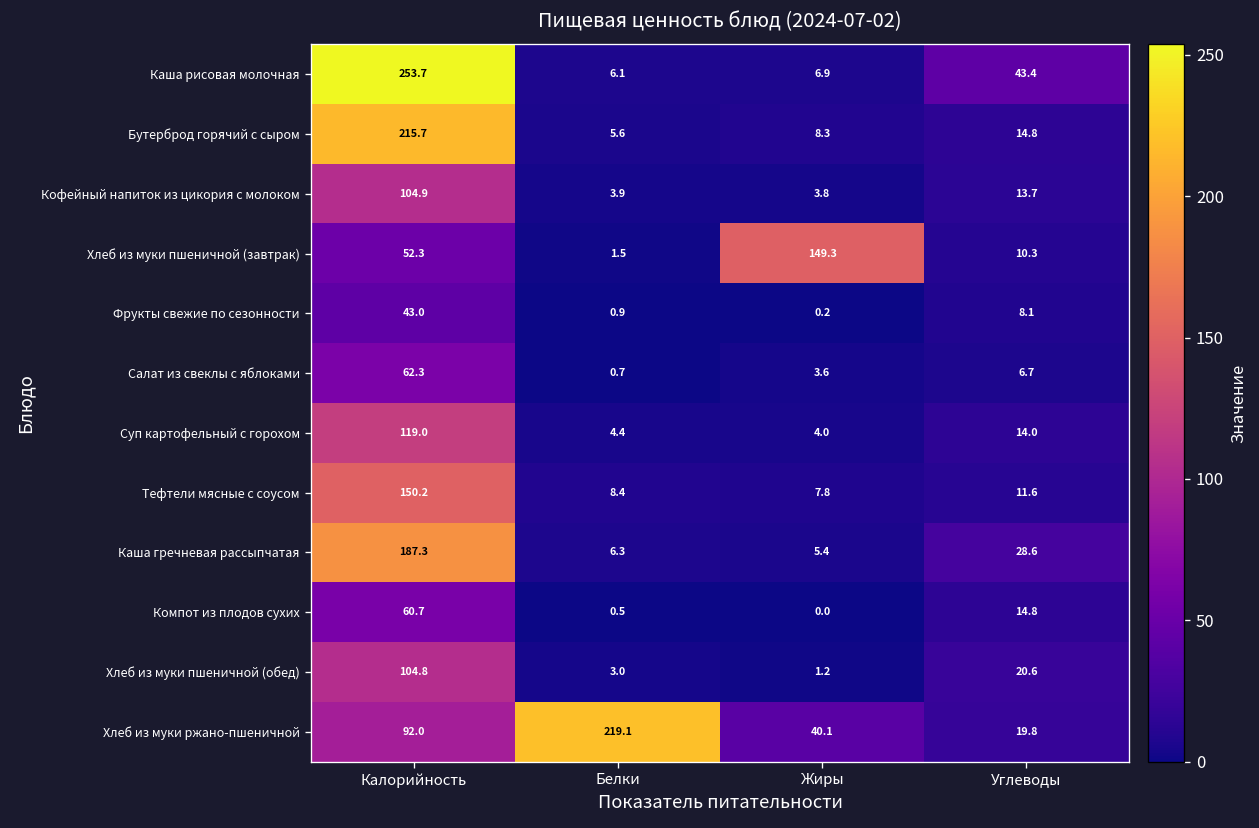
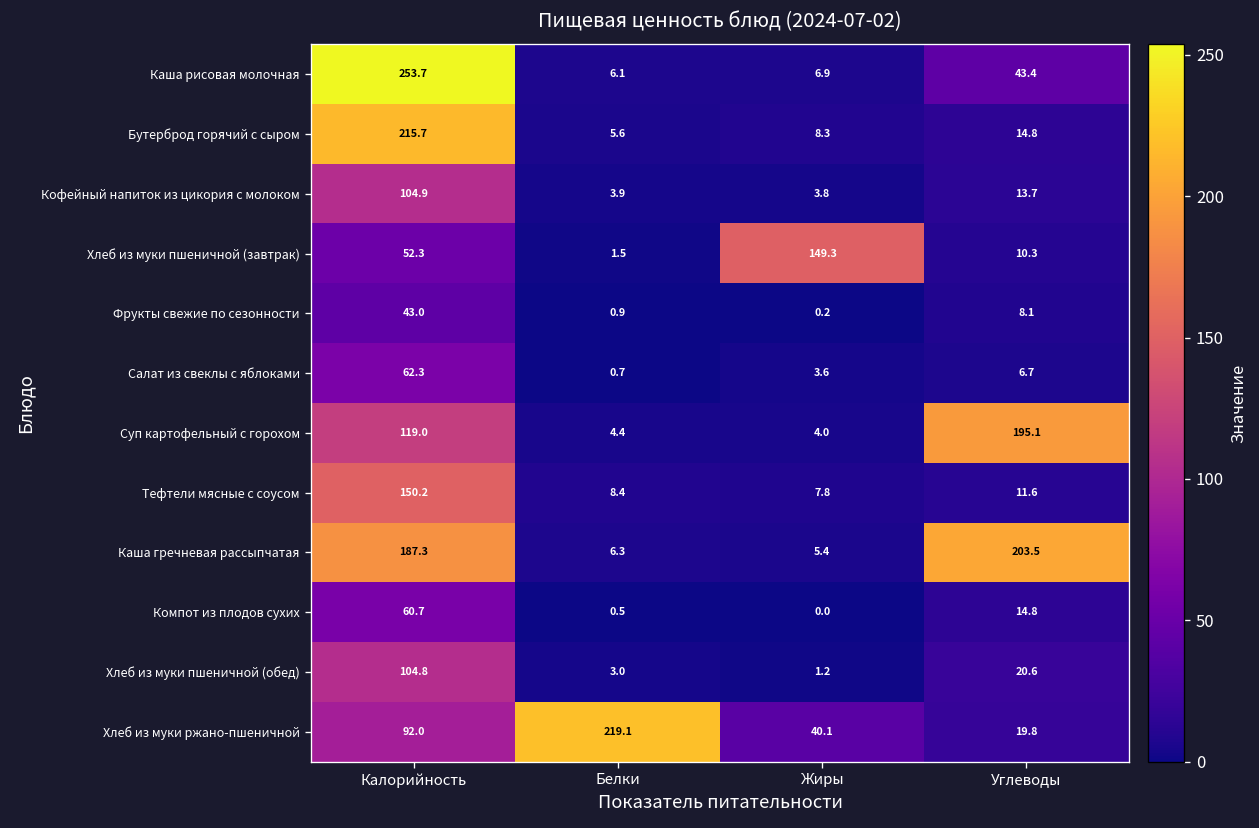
Суп картофельный с горохом, Углеводы: 14.0 -> 195.1
Каша гречневая рассыпчатая, Углеводы: 28.6 -> 203.5
